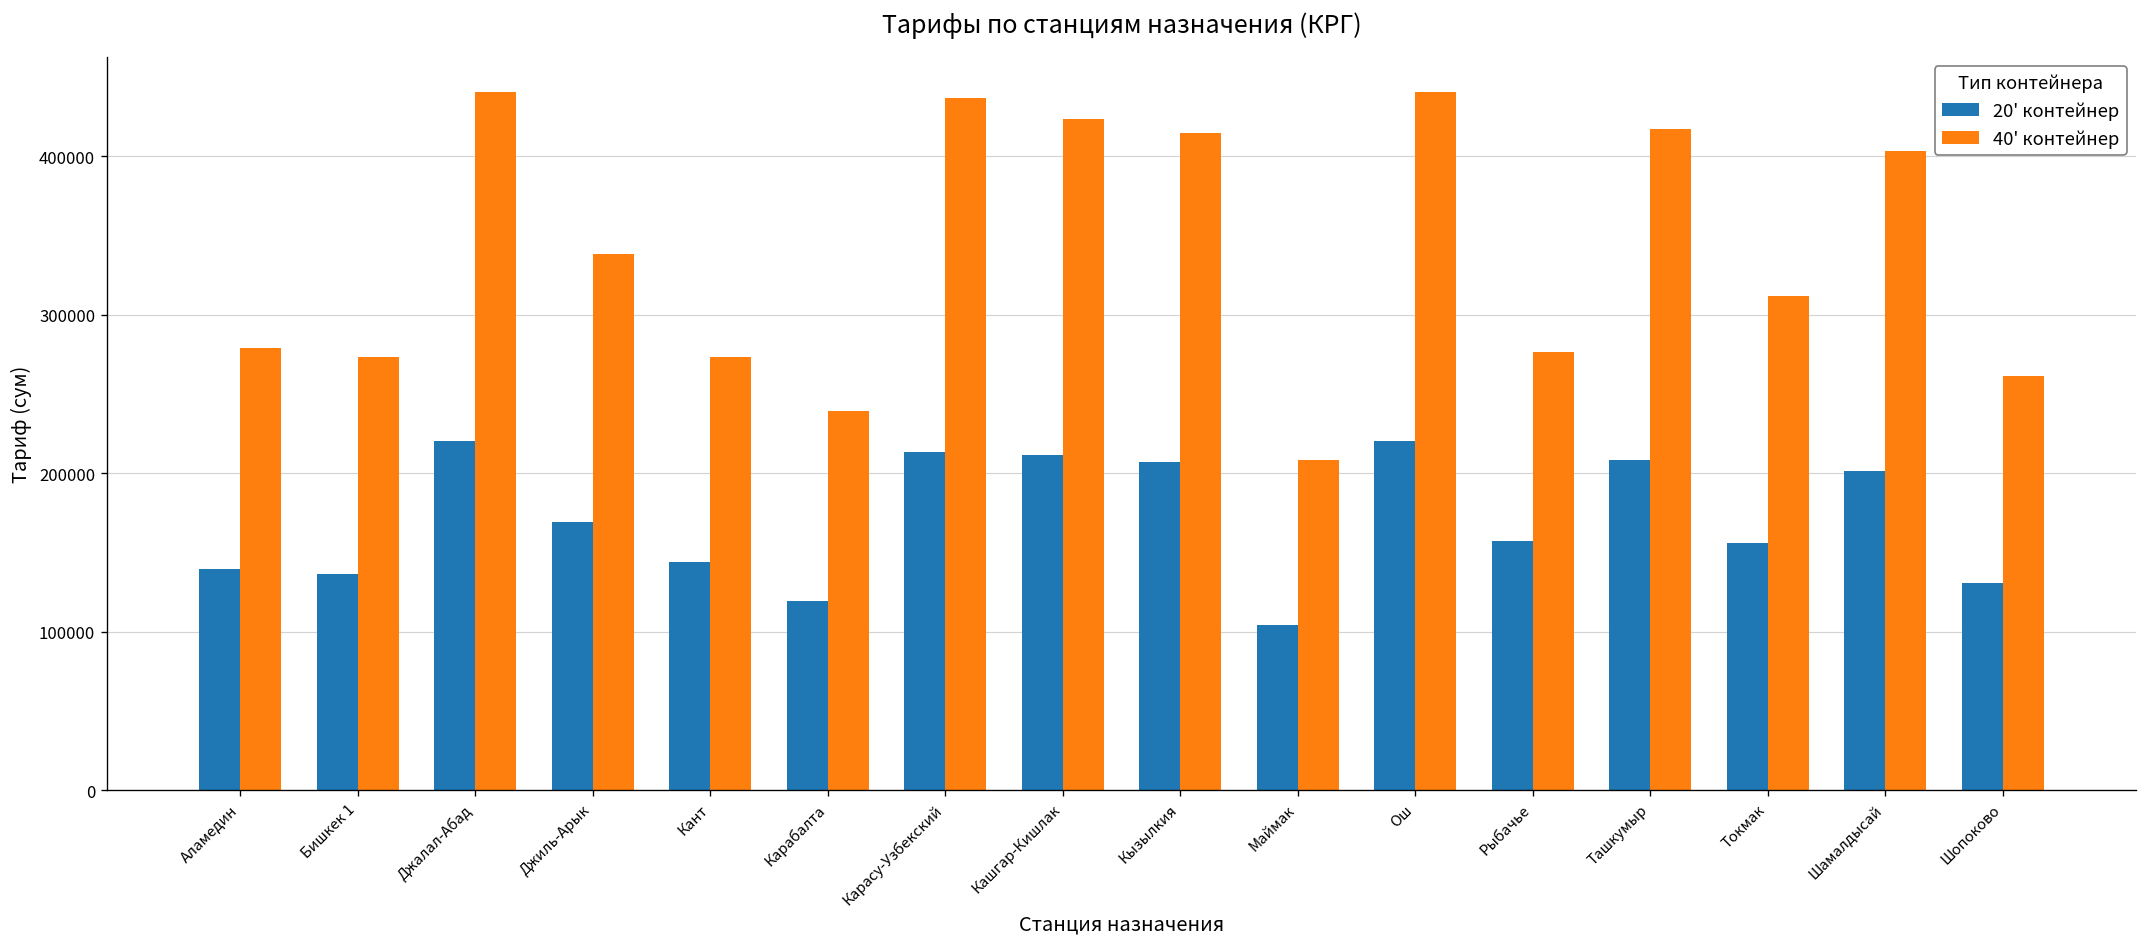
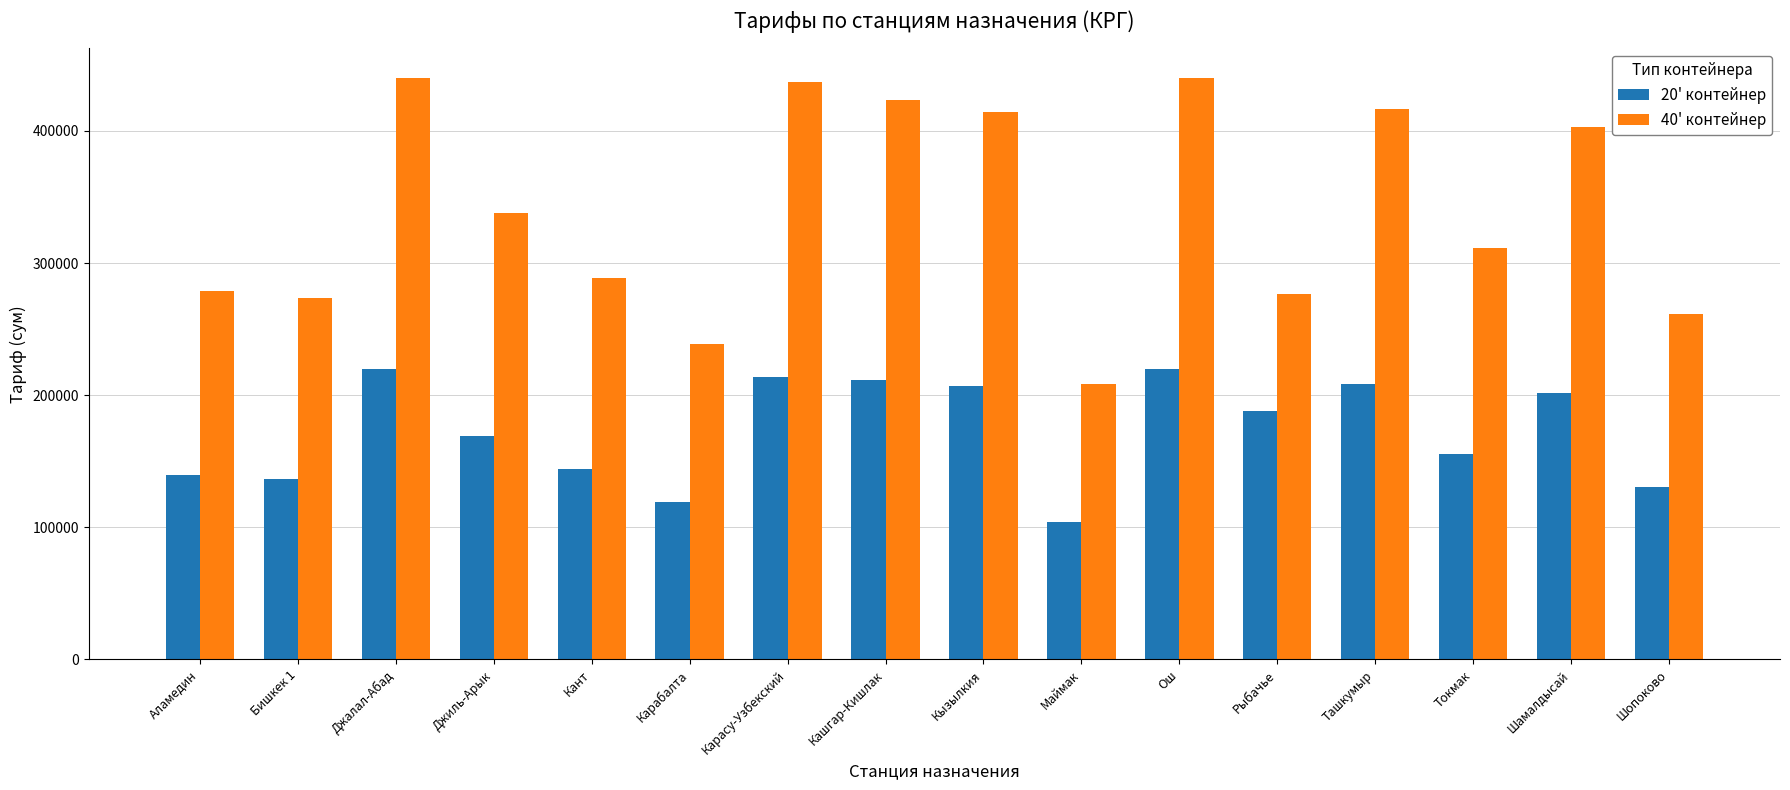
40' контейнер, Кант: 273000 -> 288000
20' контейнер, Рыбачье: 157000 -> 188000
